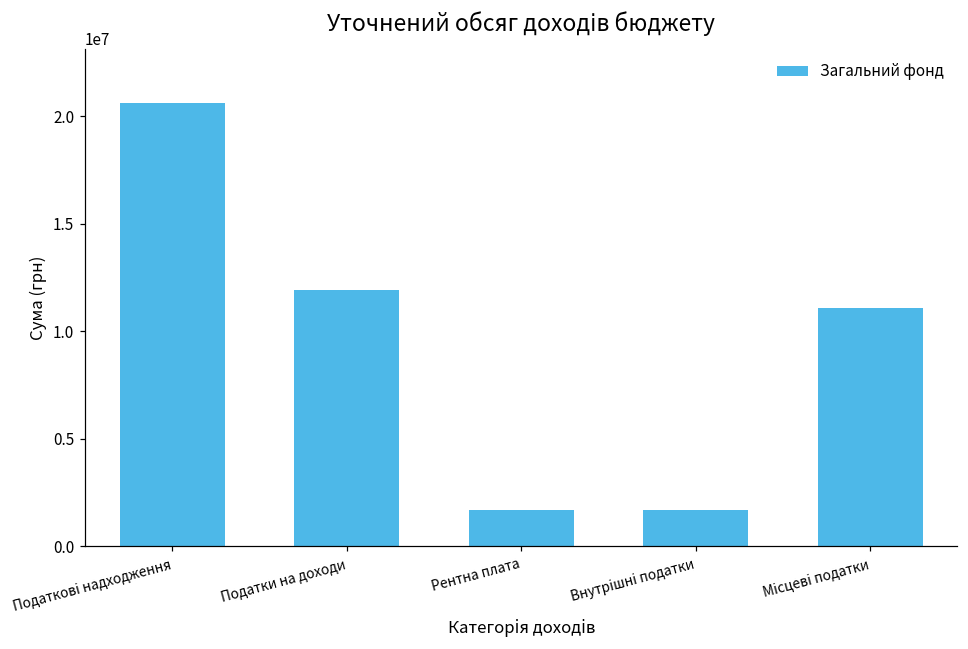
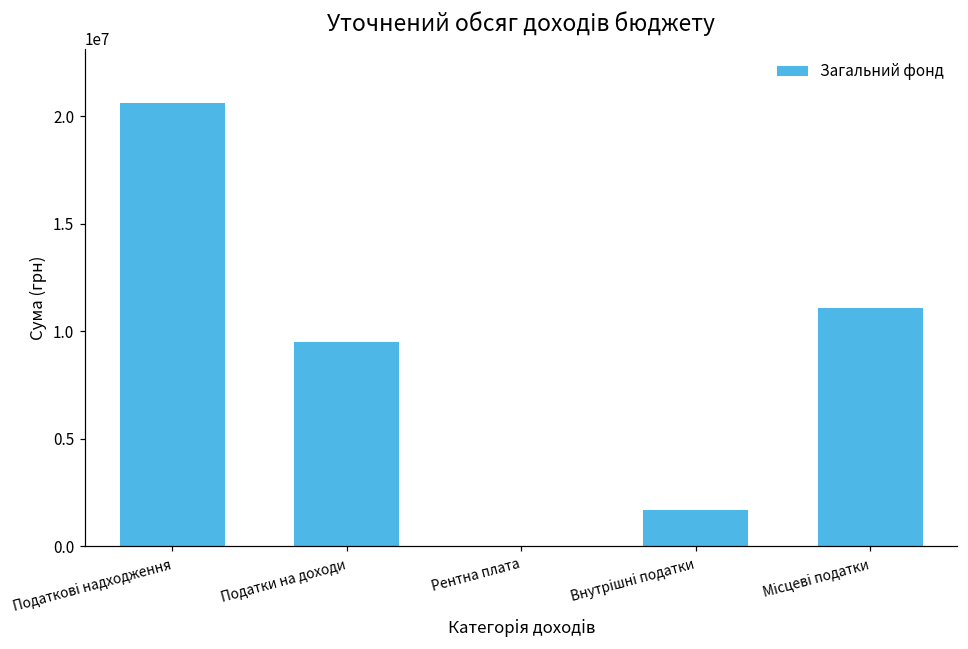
Податки на доходи: 11900000 -> 9500000
Рентна плата: 1700000 -> 0
